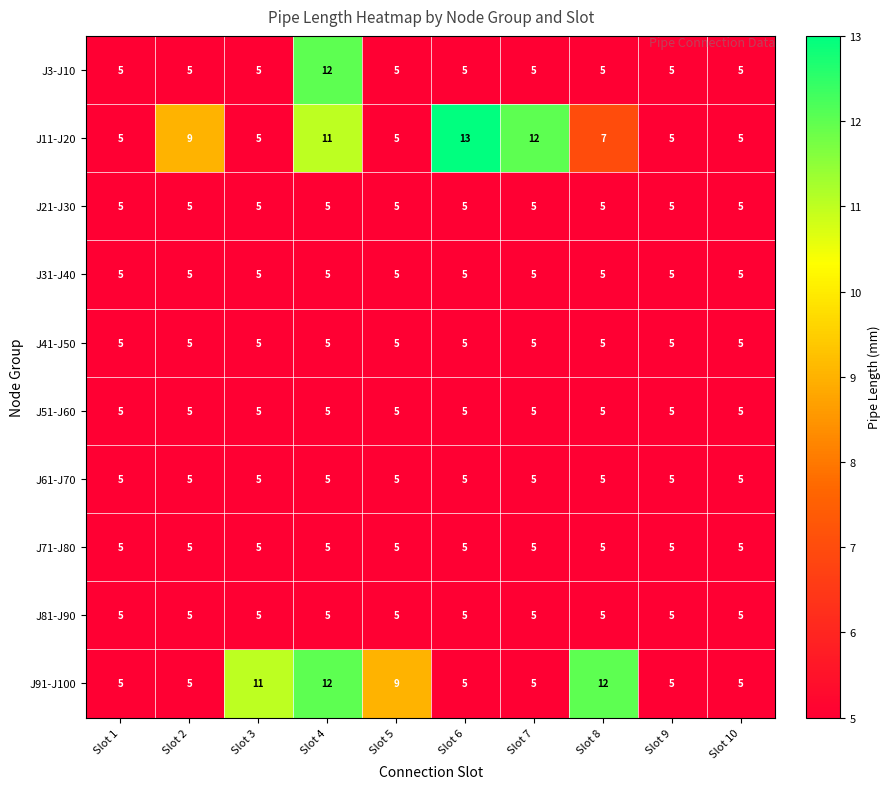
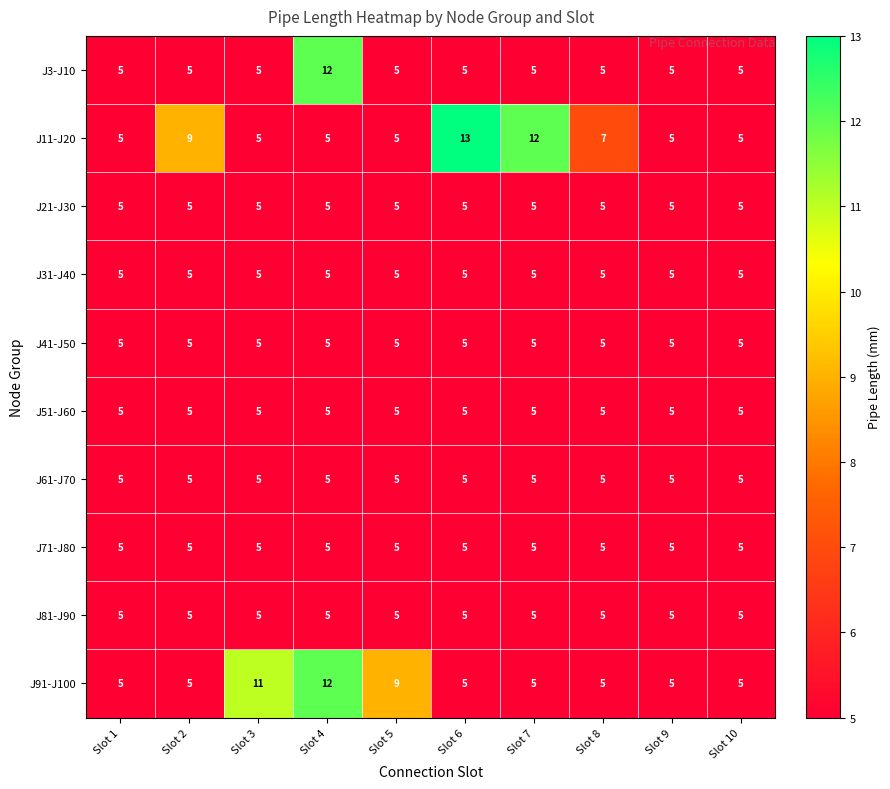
J11-J20, Slot 4: 11 -> 5
J91-J100, Slot 8: 12 -> 5
